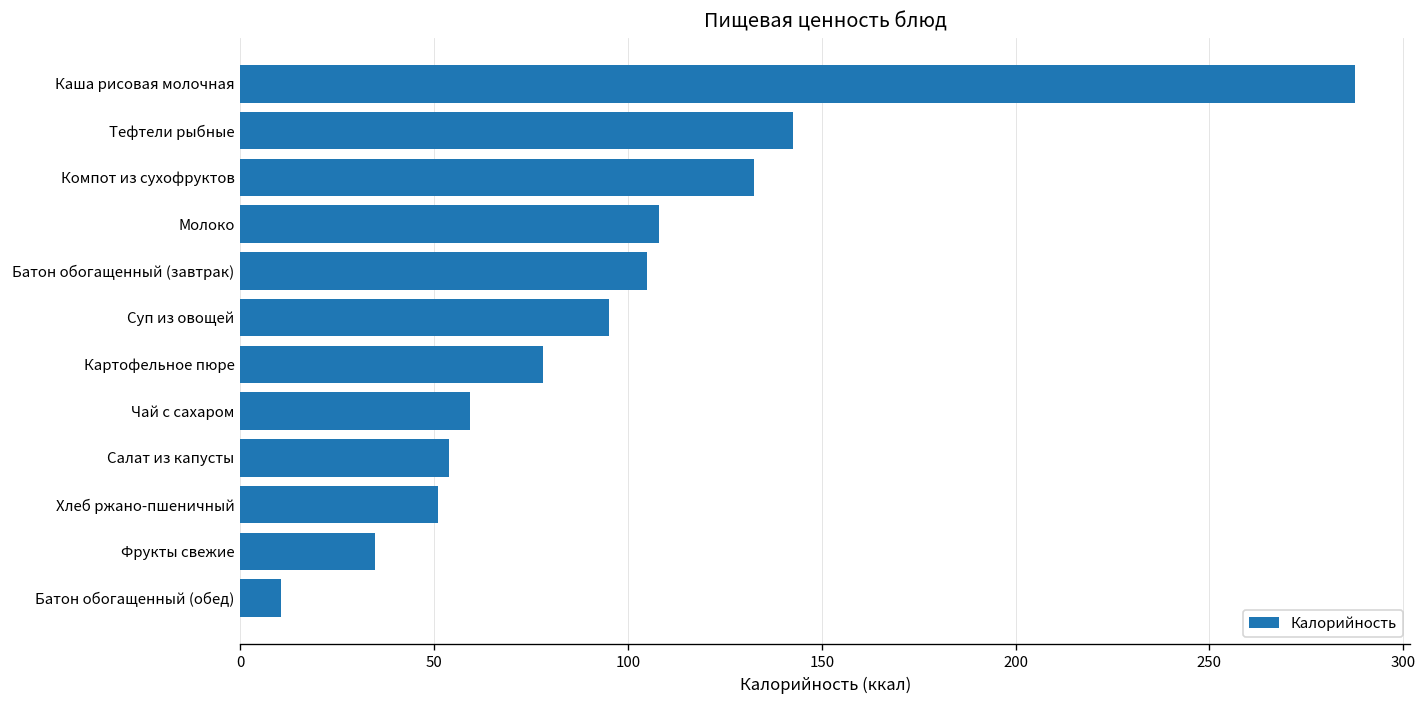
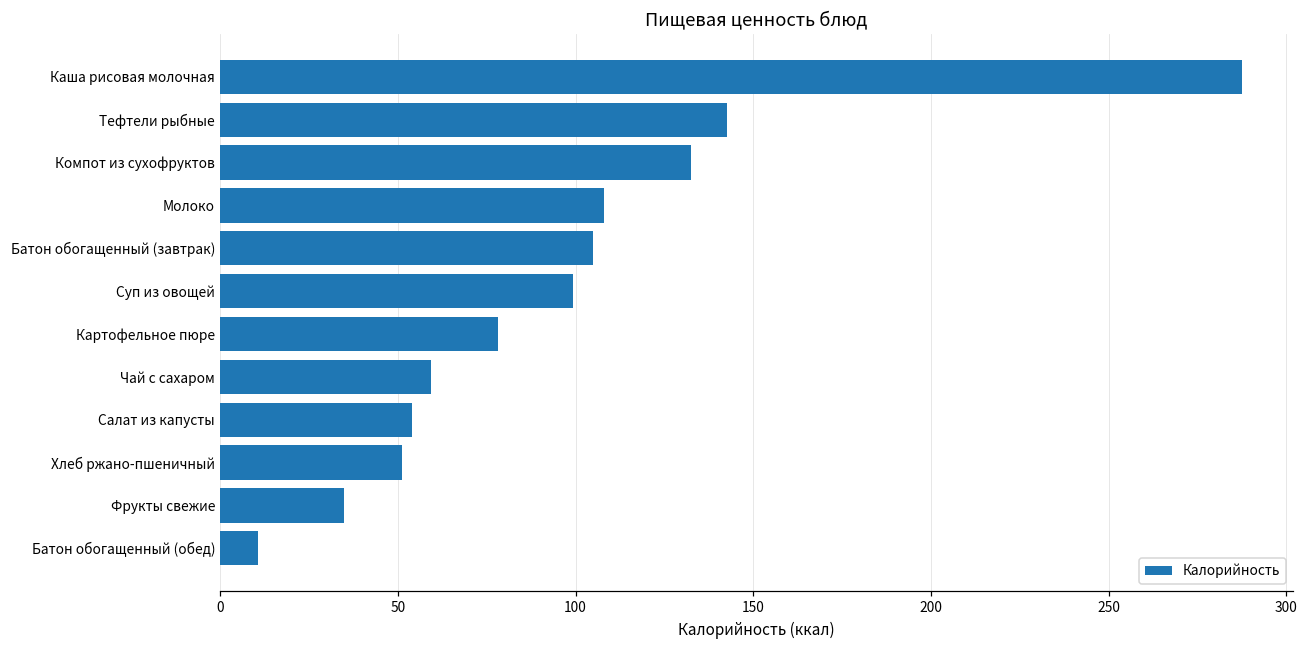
Суп из овощей: 95 -> 99
